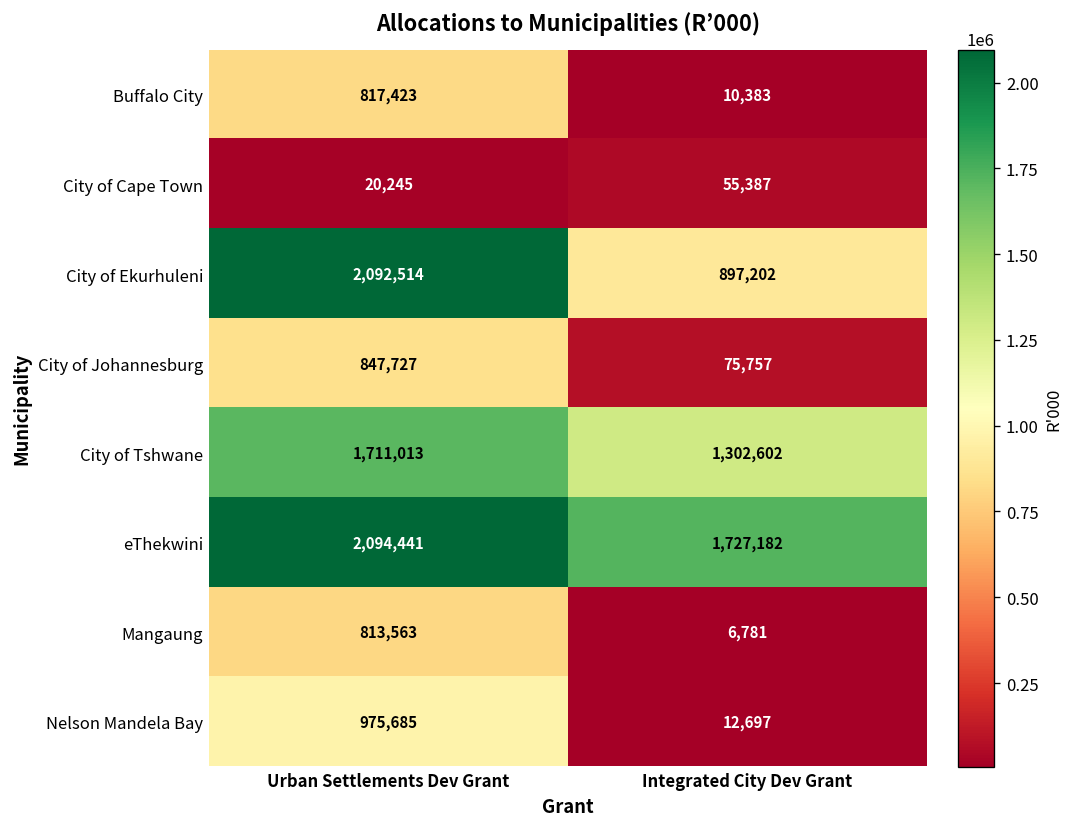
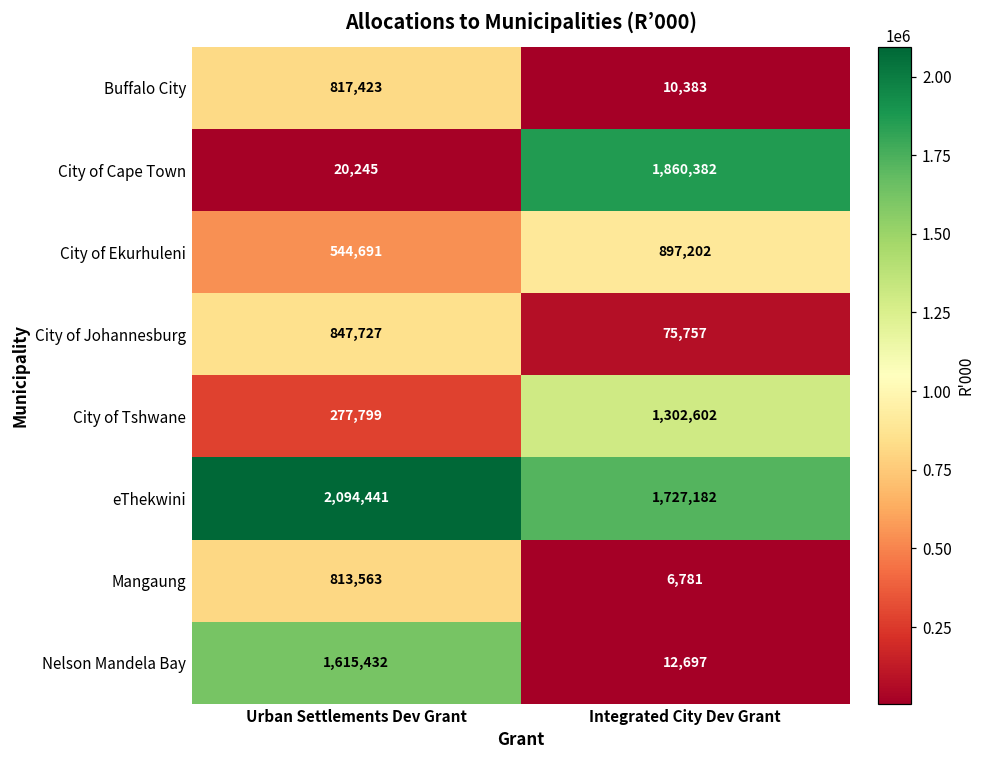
City of Cape Town, Integrated City Dev Grant: 55,387 -> 1,860,382
City of Ekurhuleni, Urban Settlements Dev Grant: 2,092,514 -> 544,691
City of Tshwane, Urban Settlements Dev Grant: 1,711,013 -> 277,799
Nelson Mandela Bay, Urban Settlements Dev Grant: 975,685 -> 1,615,432
